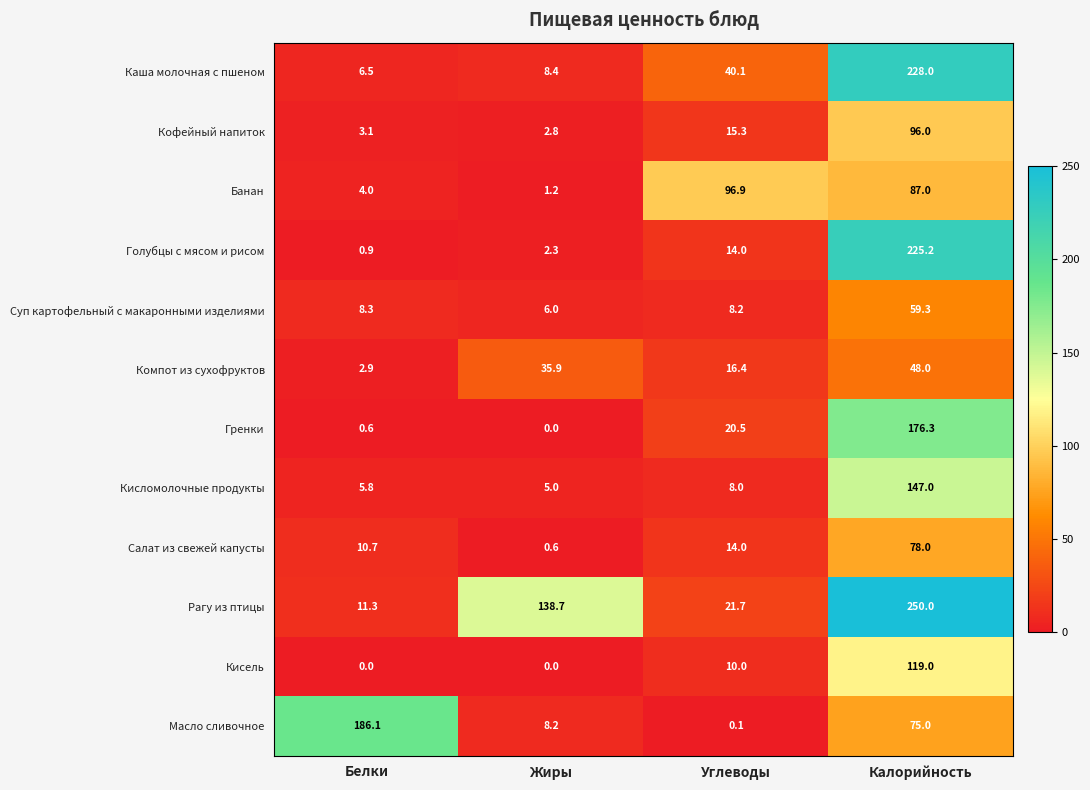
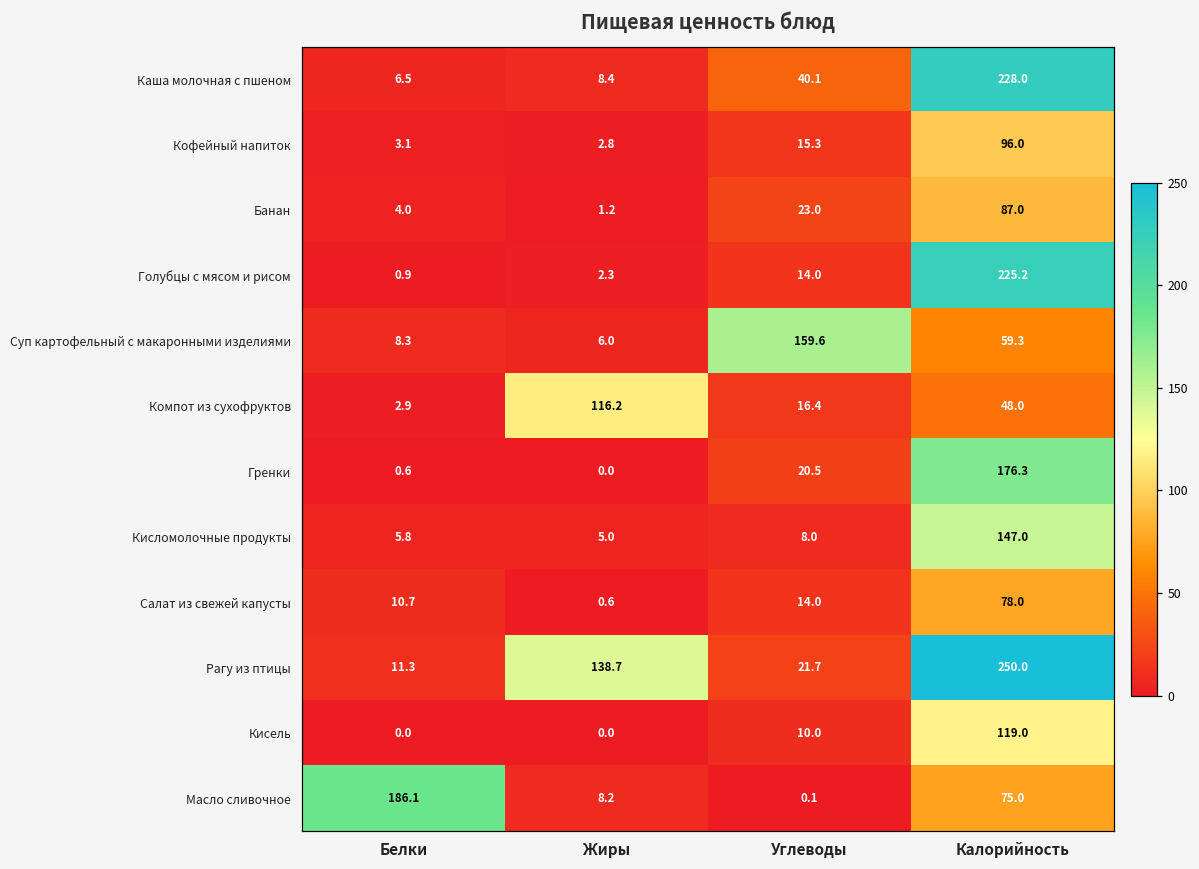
Банан, Углеводы: 96.9 -> 23.0
Суп картофельный с макаронными изделиями, Углеводы: 8.2 -> 159.6
Компот из сухофруктов, Жиры: 35.9 -> 116.2
